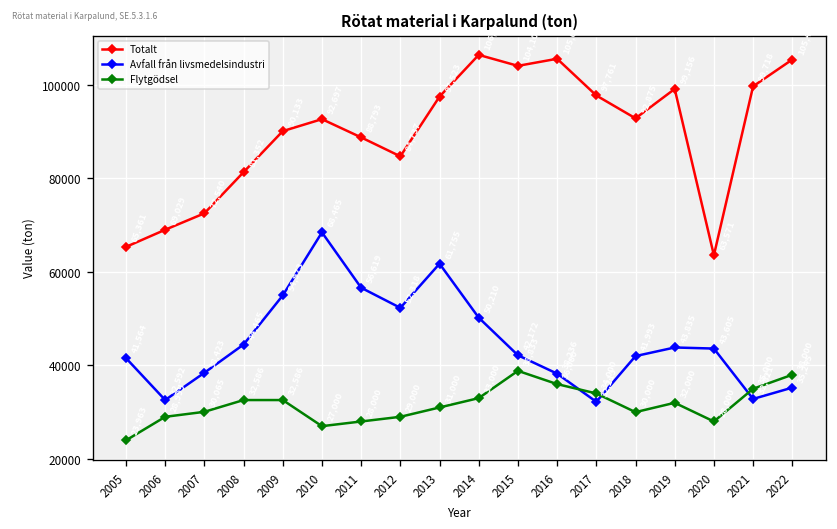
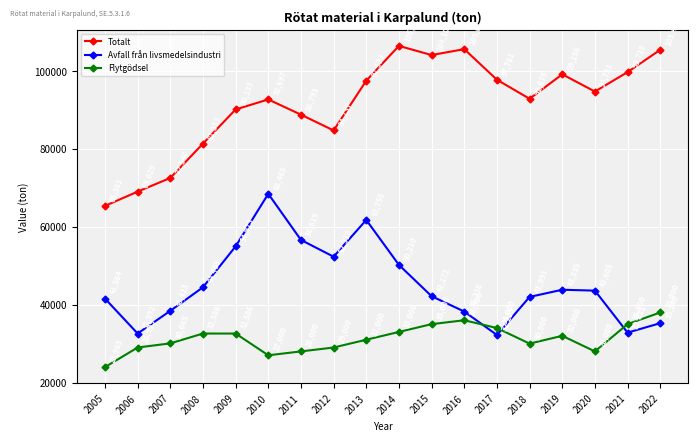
Flytgödsel, 2015: 39000 -> 35000
Totalt, 2020: 64000 -> 95000
